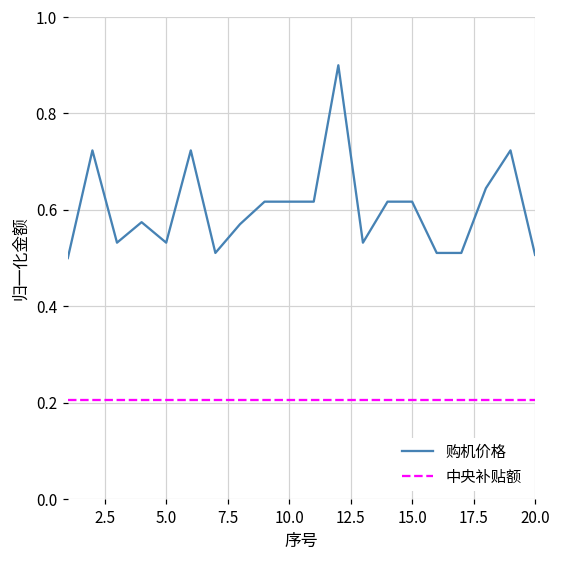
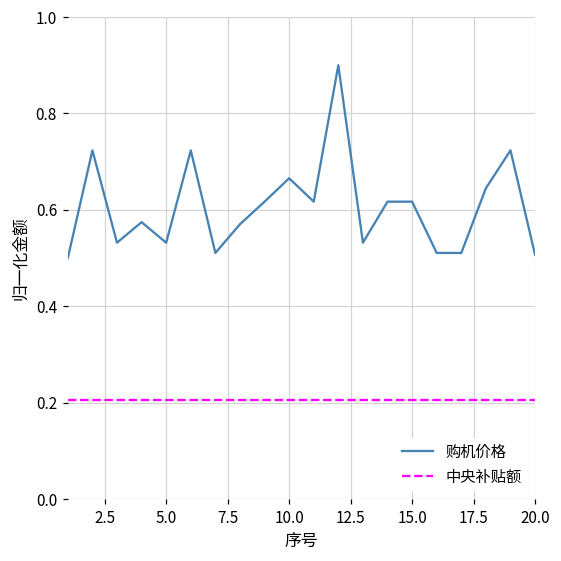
购机价格, 10.0: 0.62 -> 0.67
